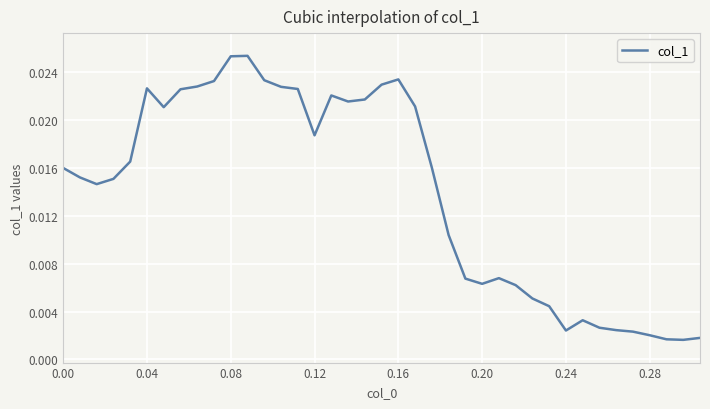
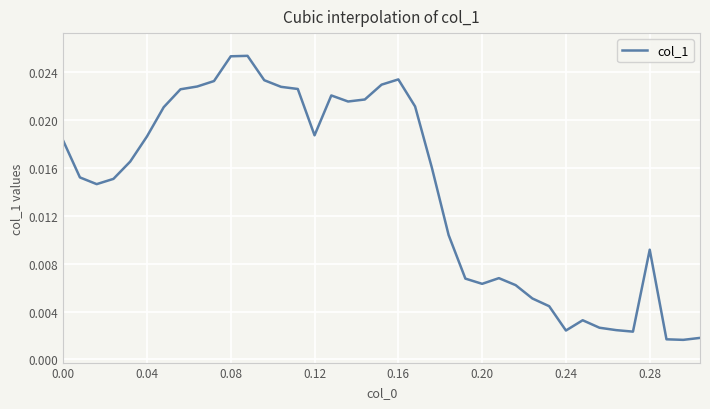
0.00: 0.0160 -> 0.0183
0.04: 0.0227 -> 0.0186
0.28: 0.0020 -> 0.0092
